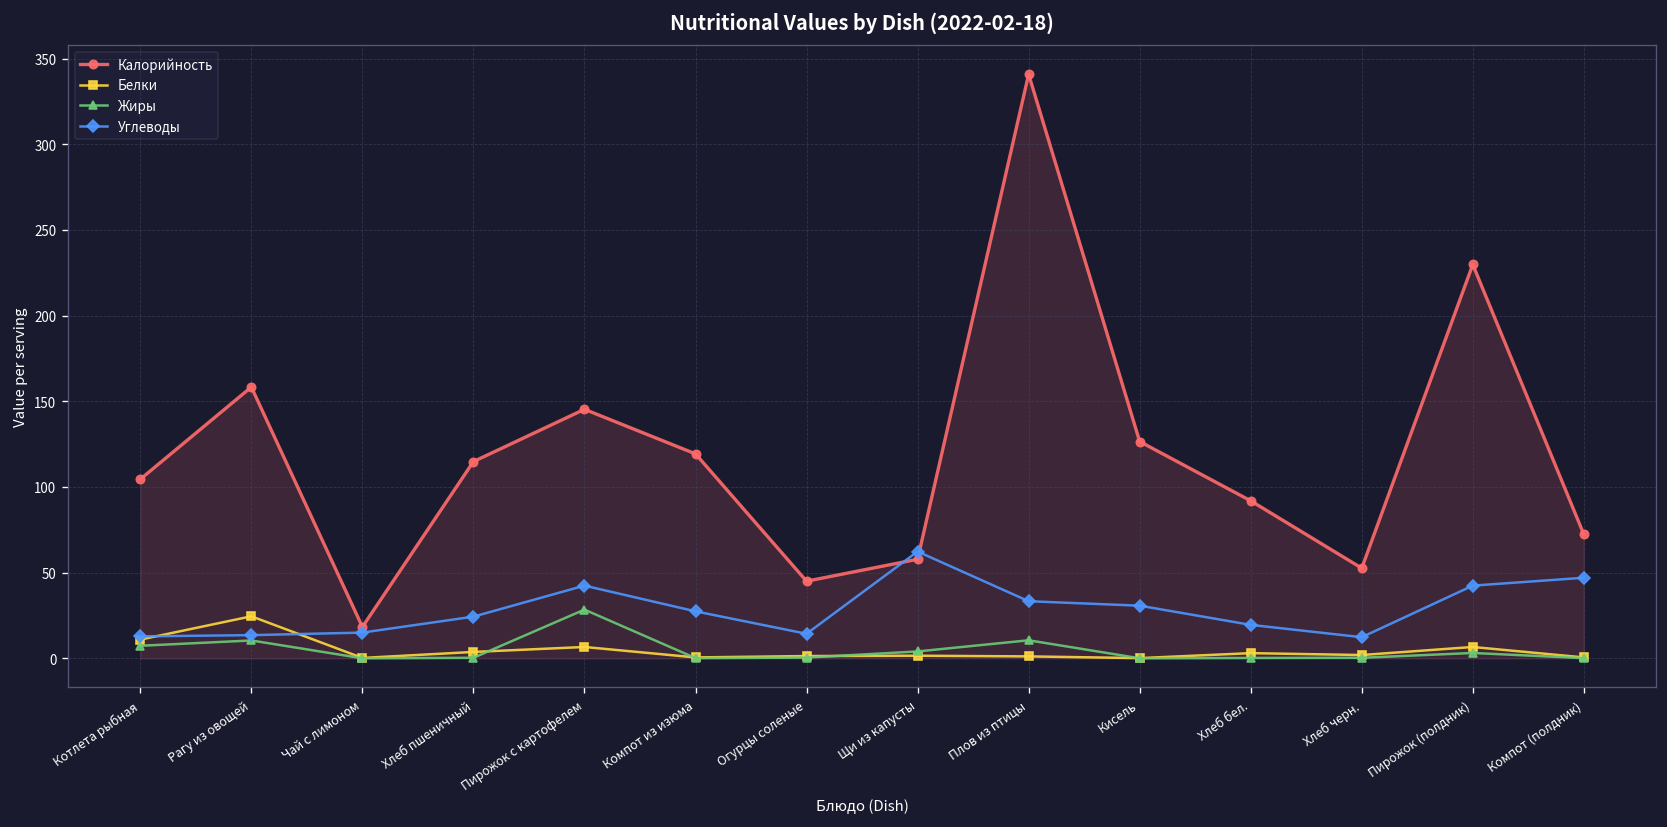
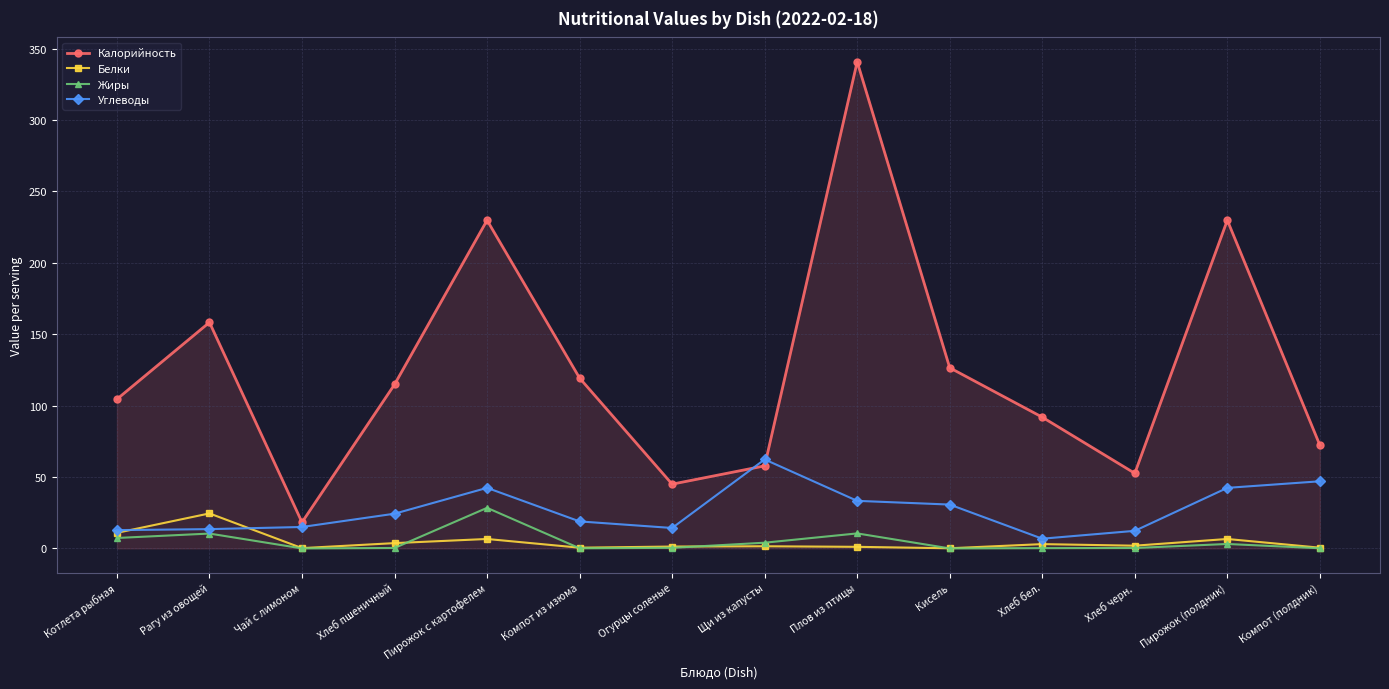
Калорийность, Пирожок с картофелем: 145 -> 230
Углеводы, Компот из изюма: 27 -> 19
Углеводы, Хлеб бел.: 20 -> 7
